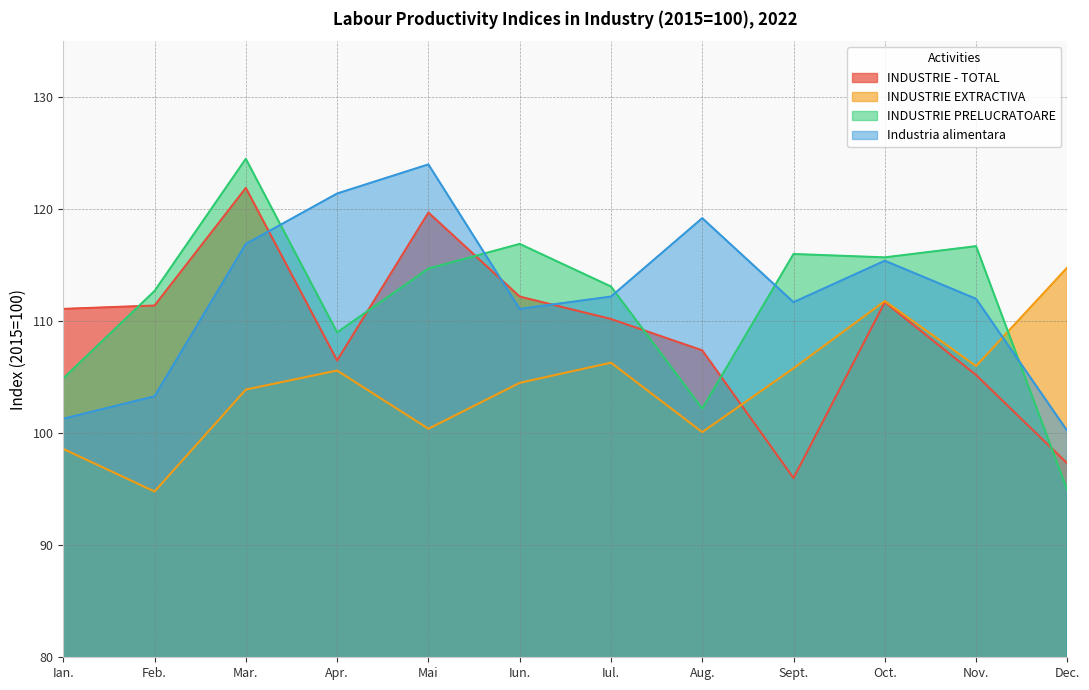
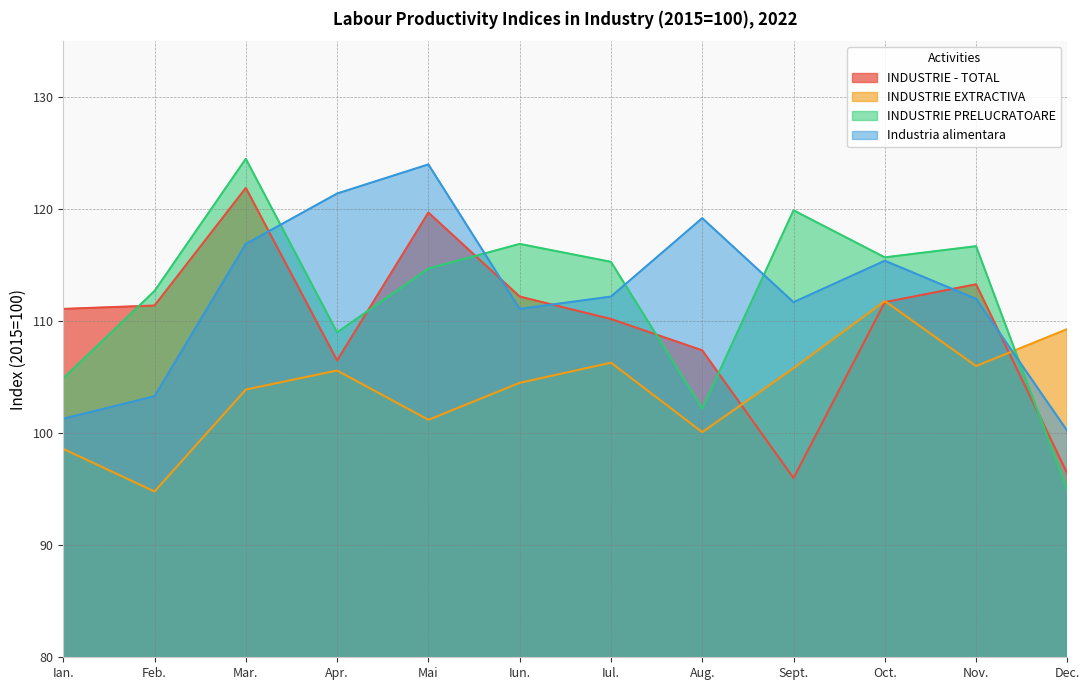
INDUSTRIE EXTRACTIVA, Mai: 100.4 -> 101.2
INDUSTRIE PRELUCRATOARE, Iul.: 113.1 -> 115.3
INDUSTRIE PRELUCRATOARE, Sept.: 116.0 -> 119.9
INDUSTRIE - TOTAL, Nov.: 105.2 -> 113.3
INDUSTRIE - TOTAL, Dec.: 97.3 -> 96.4
INDUSTRIE EXTRACTIVA, Dec.: 114.8 -> 109.3
